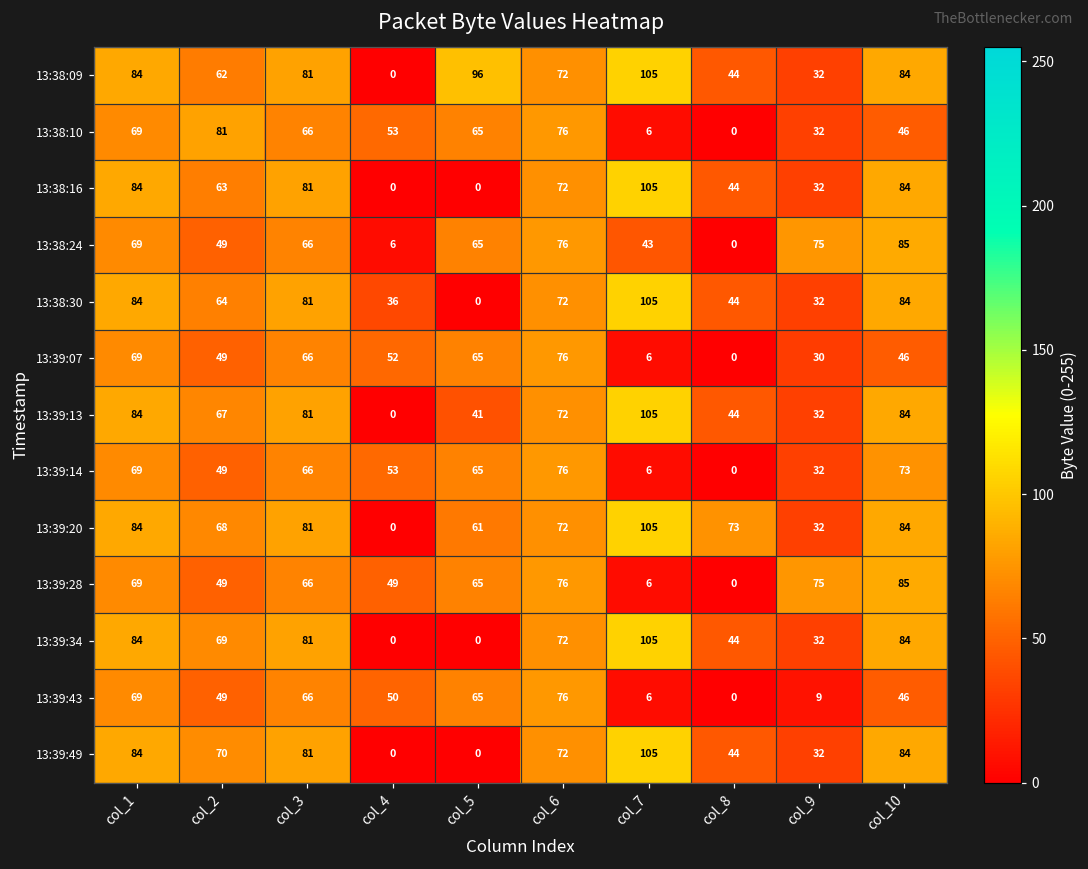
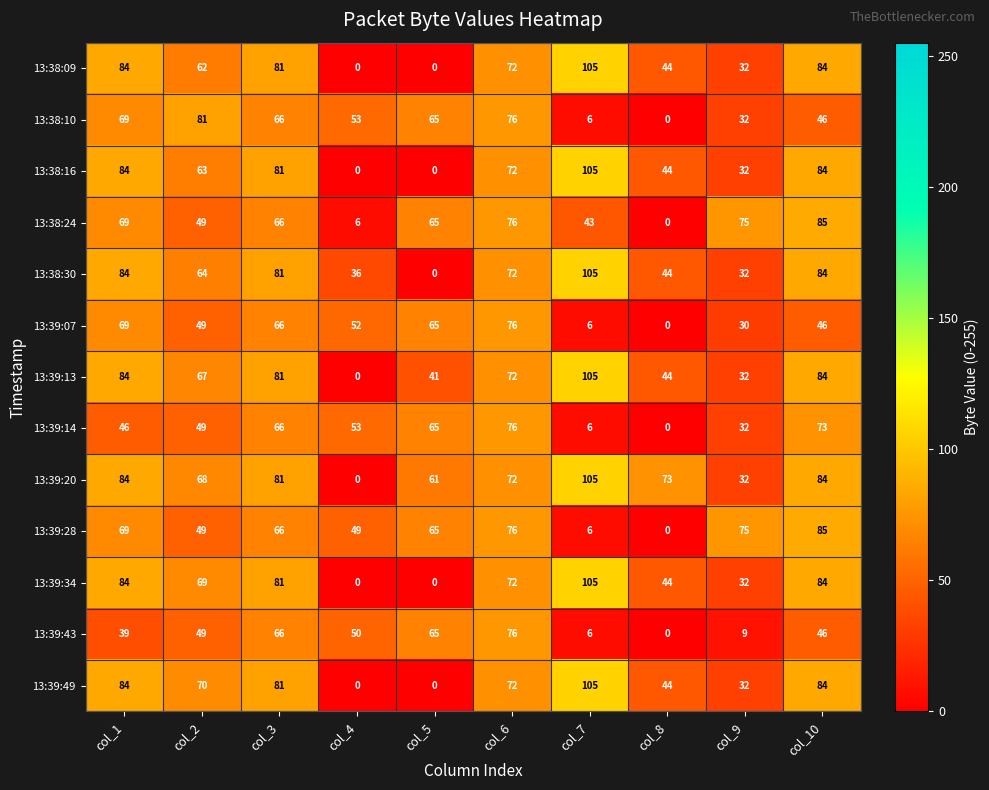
13:38:09, col_5: 96 -> 0
13:39:14, col_1: 69 -> 46
13:39:43, col_1: 69 -> 39
